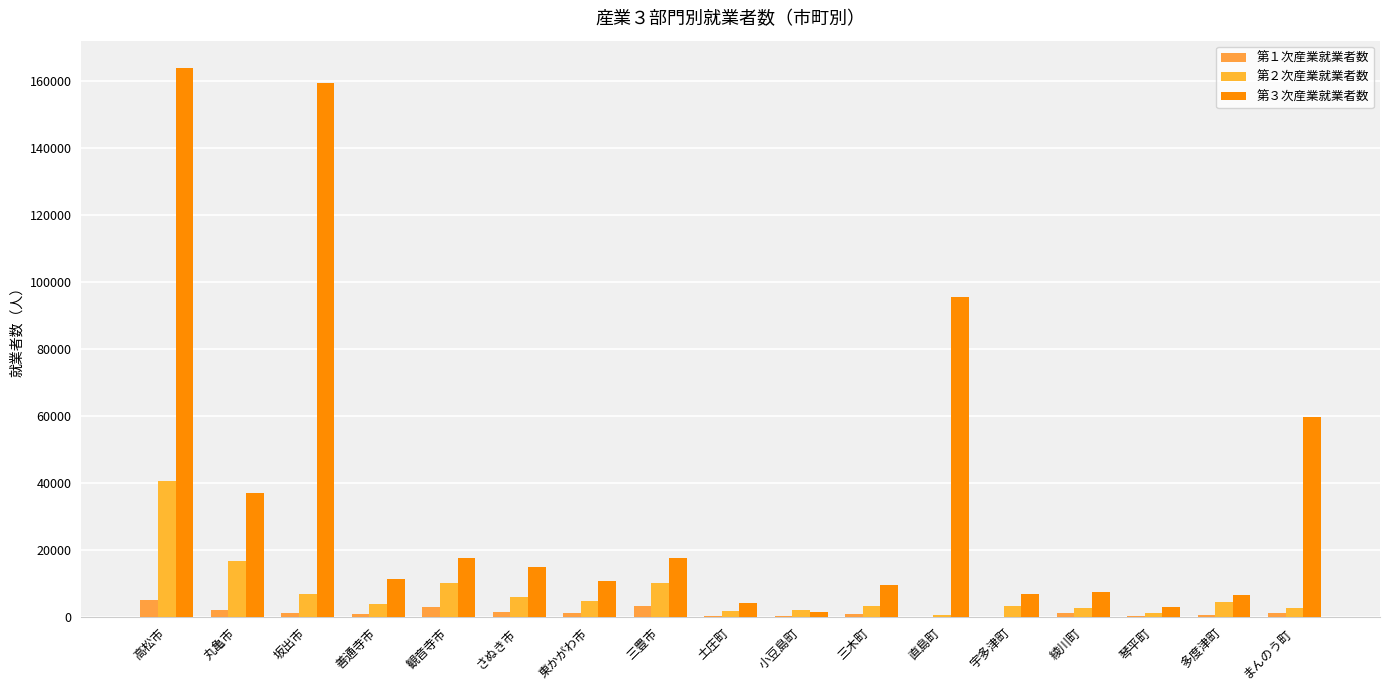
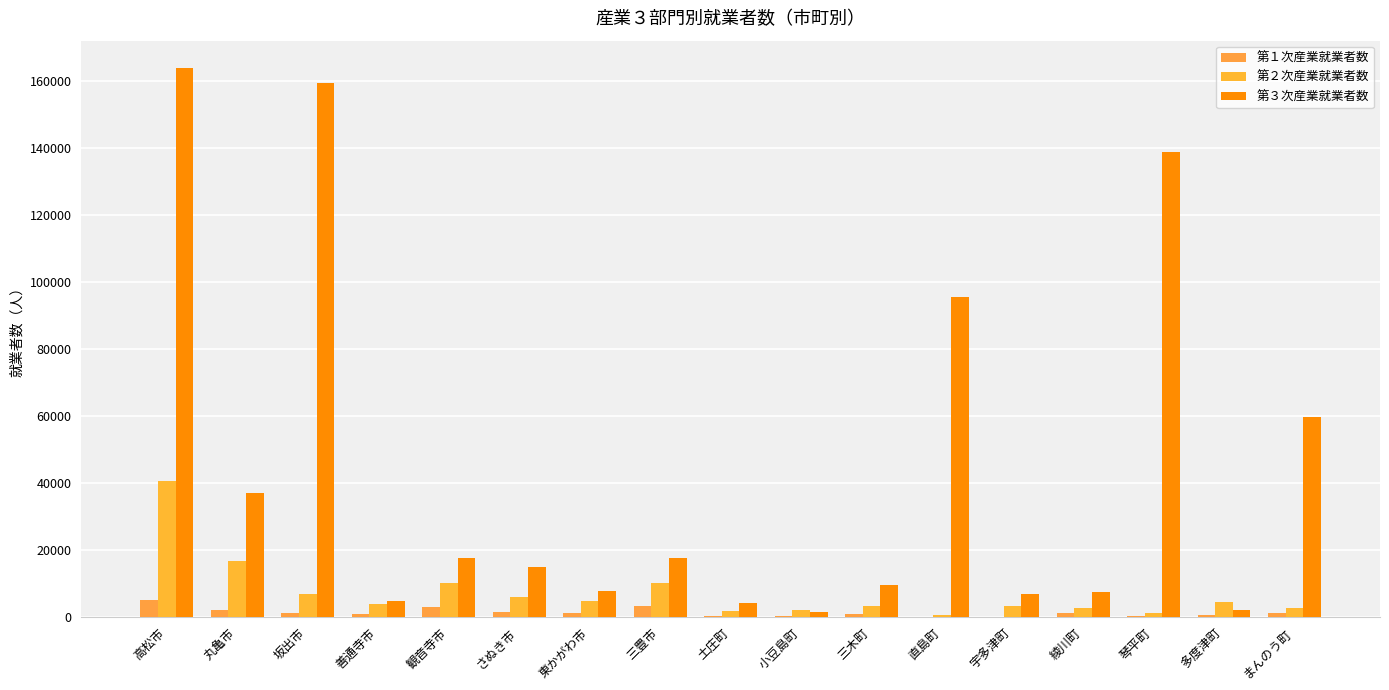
第３次産業就業者数, 善通寺市: 11000 -> 5000
第３次産業就業者数, 東かがわ市: 11000 -> 8000
第３次産業就業者数, 琴平町: 3000 -> 139000
第３次産業就業者数, 多度津町: 7000 -> 2000
